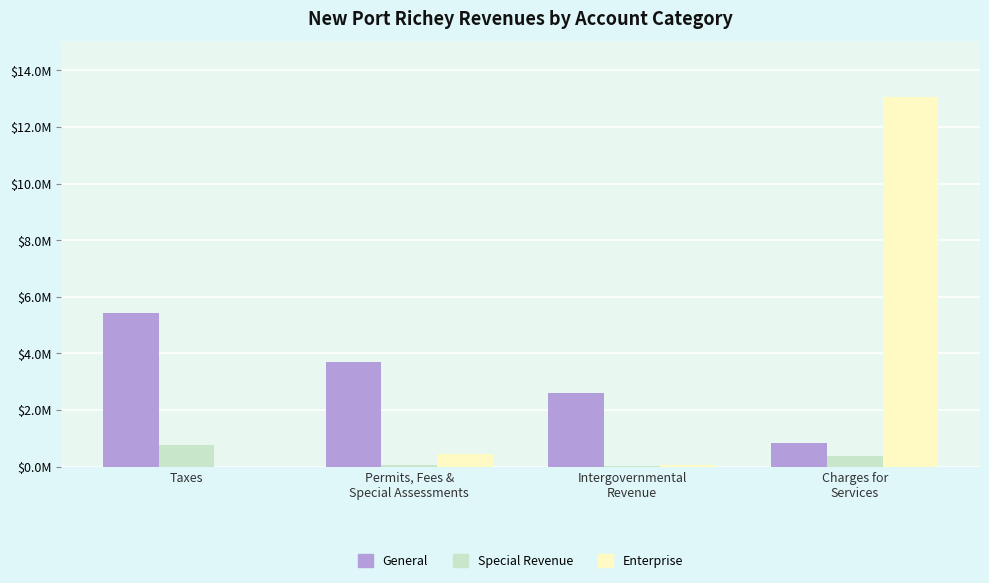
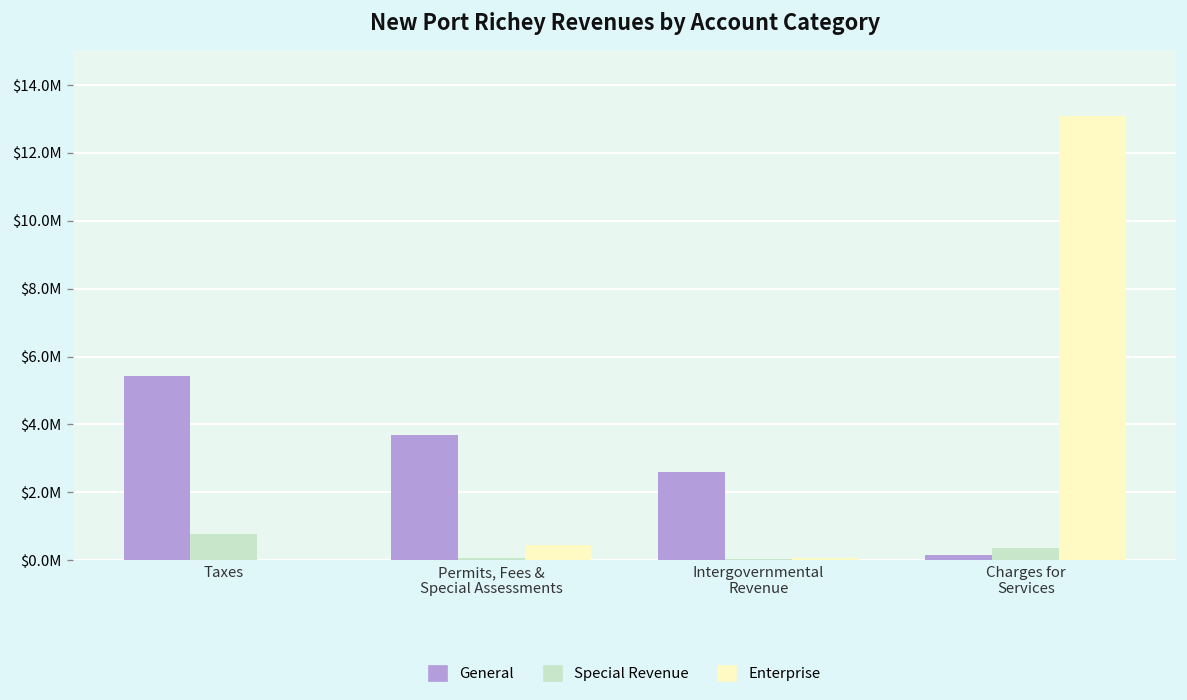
General, Charges for Services: $800000 -> $200000
